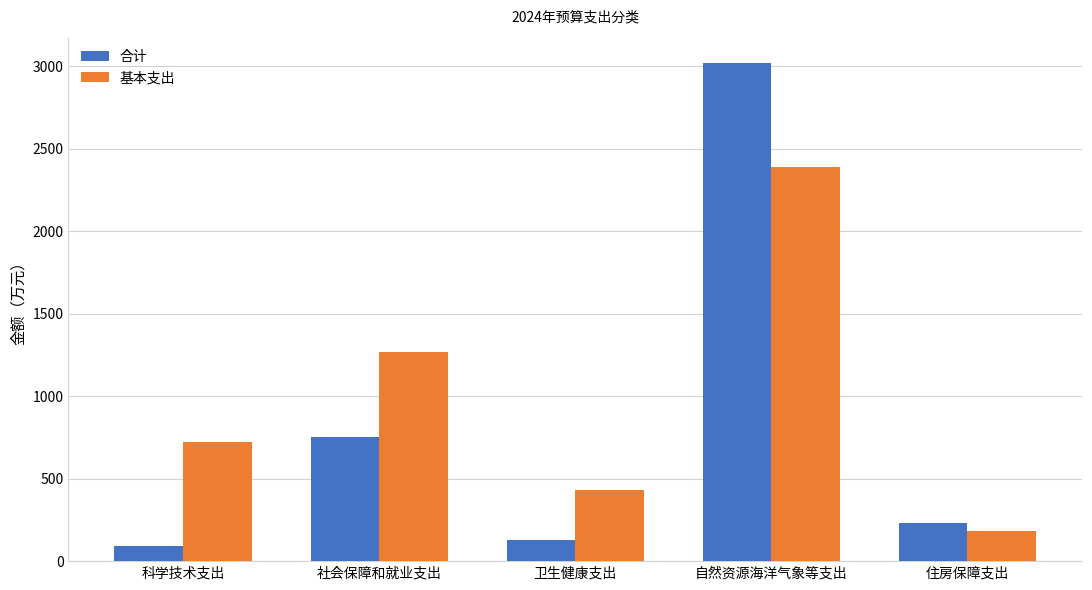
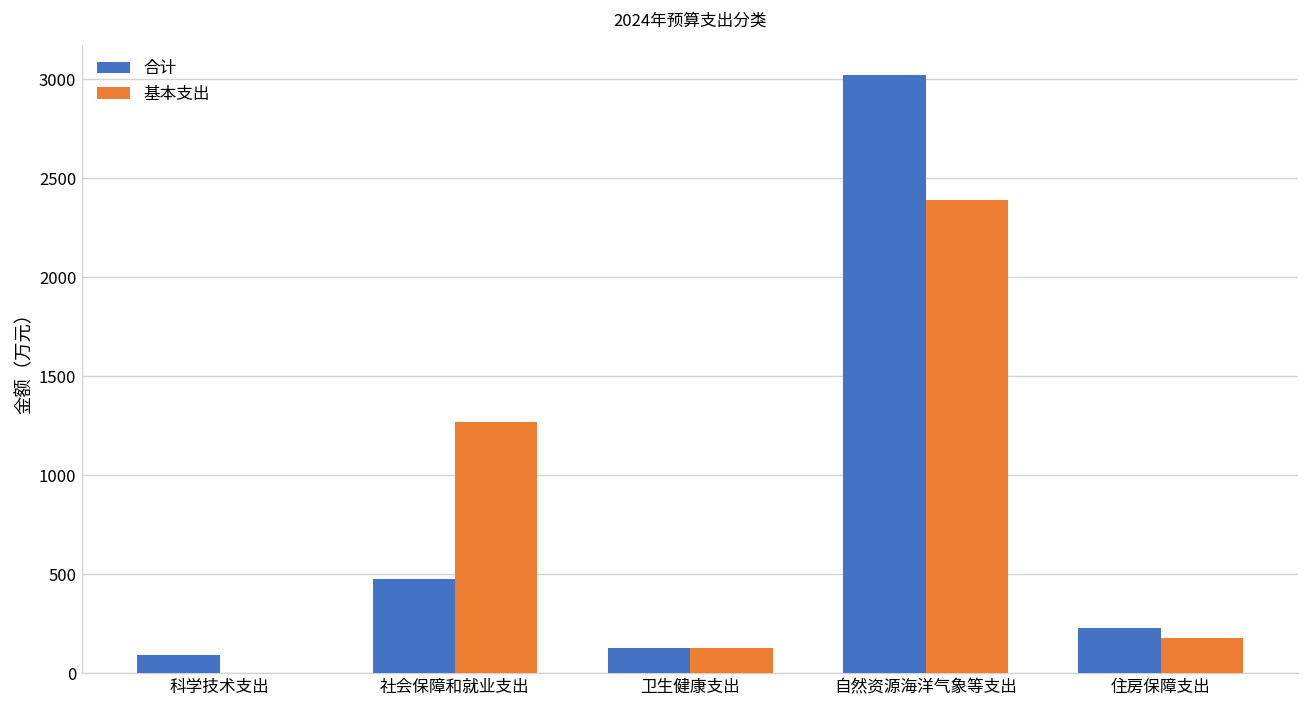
基本支出, 科学技术支出: 720 -> 0
合计, 社会保障和就业支出: 750 -> 480
基本支出, 卫生健康支出: 430 -> 130
